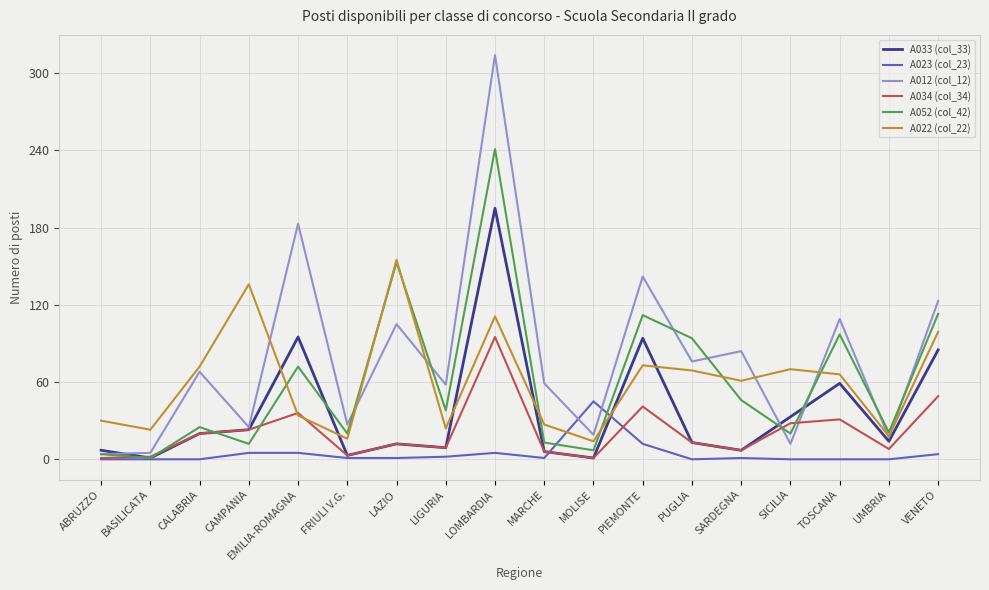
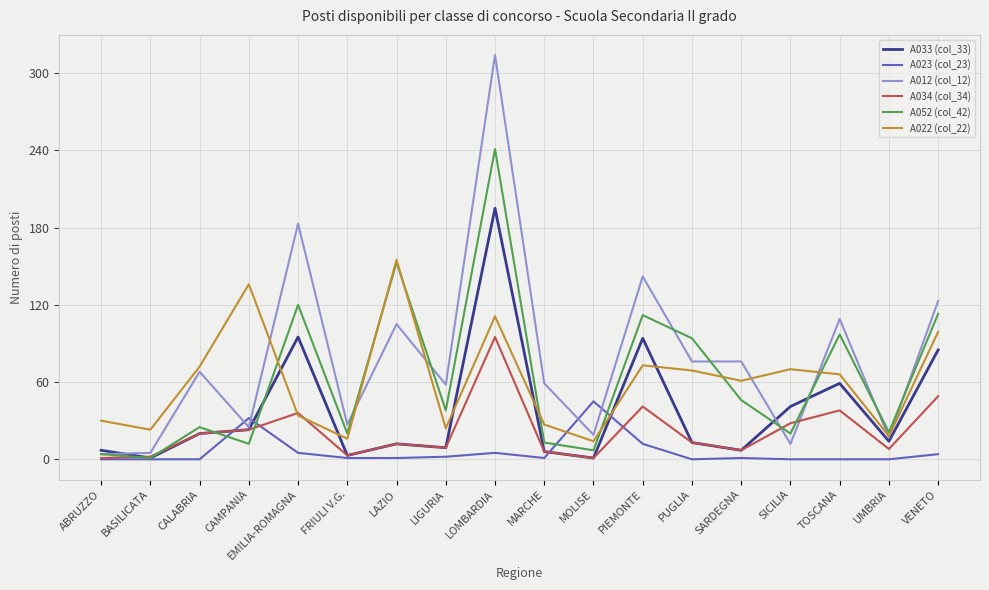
A023 (col_23), CAMPANIA: 5 -> 32
A052 (col_42), EMILIA-ROMAGNA: 72 -> 120
A012 (col_12), SARDEGNA: 84 -> 76
A033 (col_33), SICILIA: 33 -> 41
A034 (col_34), TOSCANA: 31 -> 38
